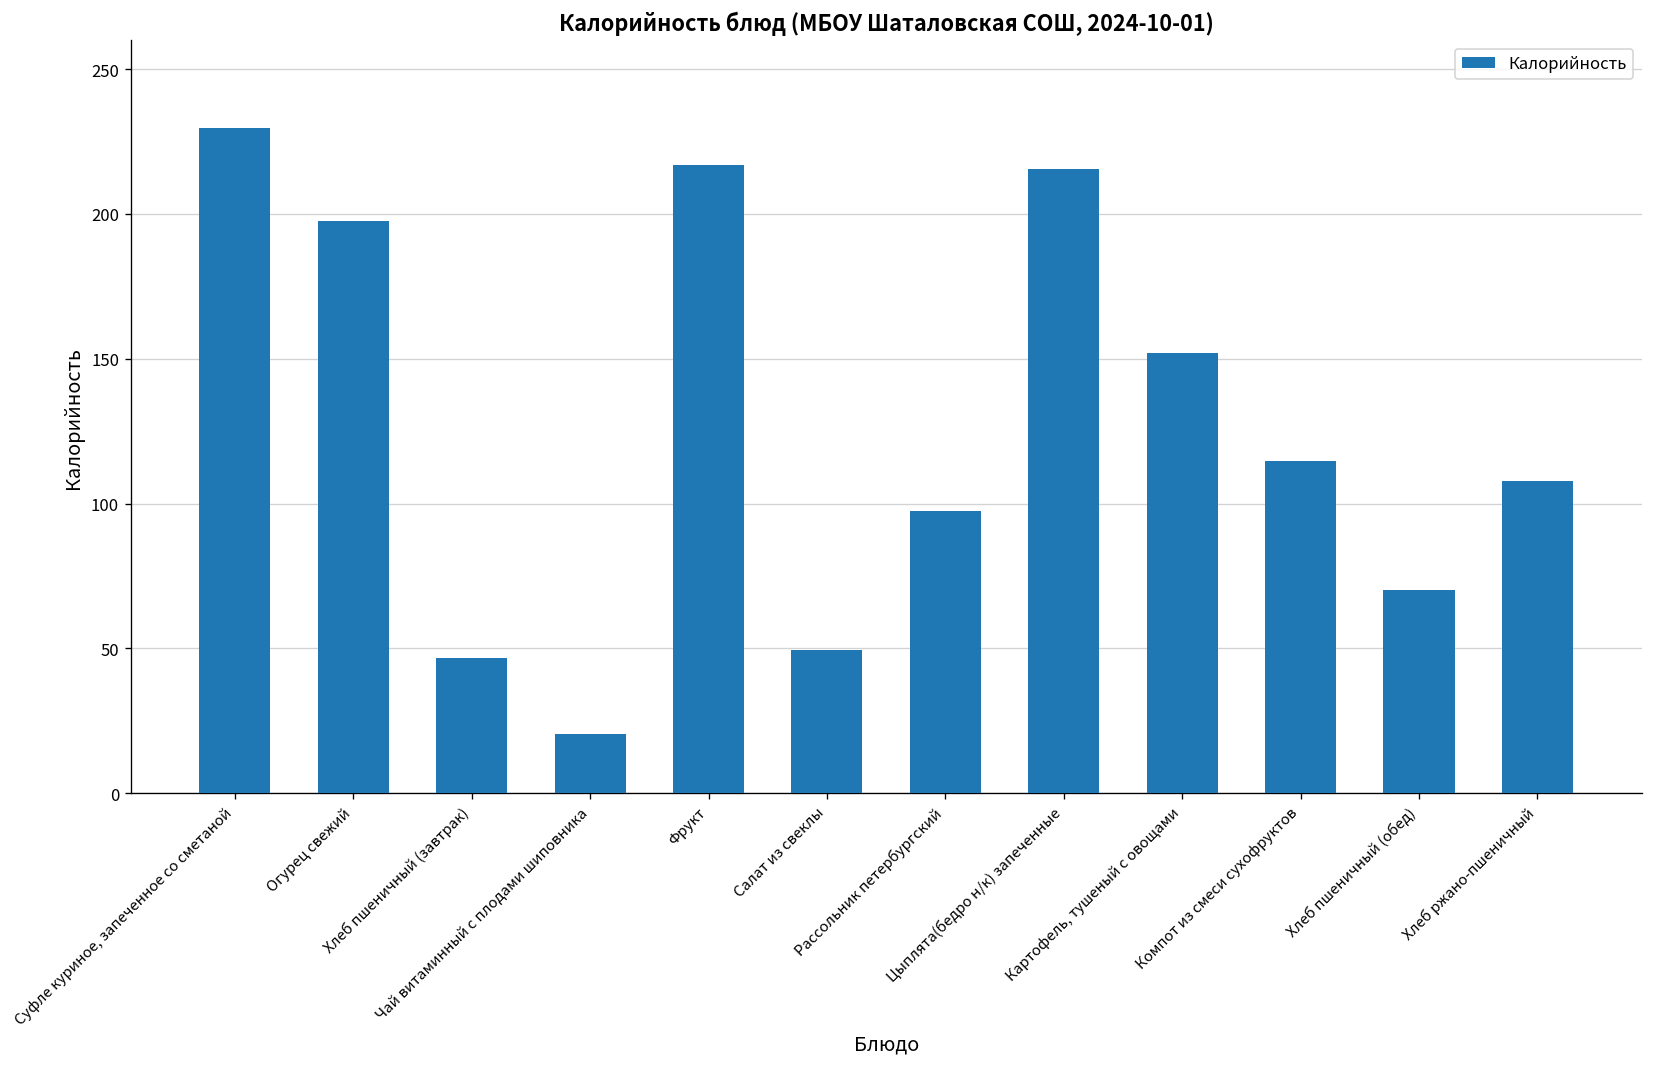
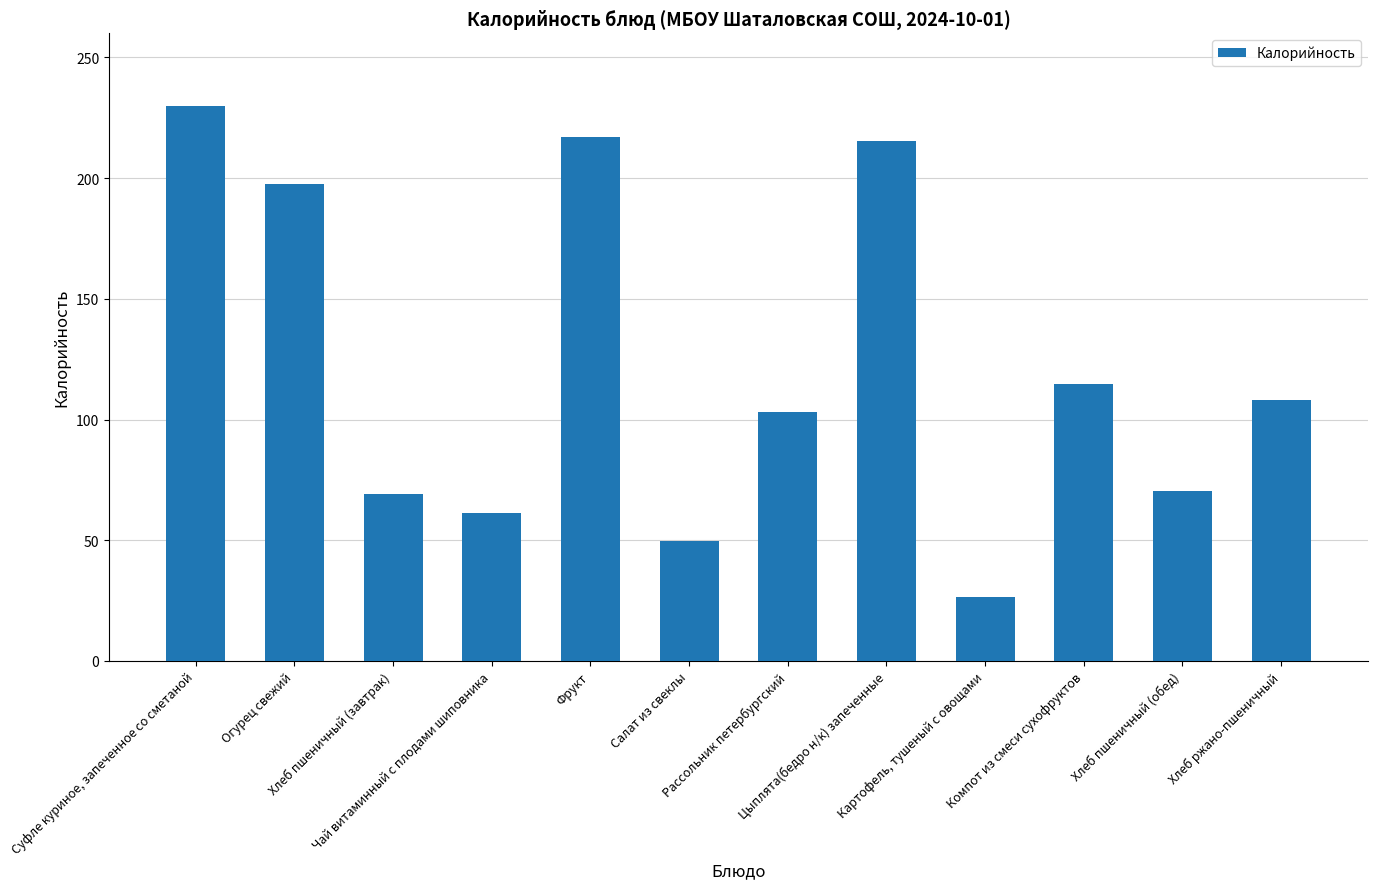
Хлеб пшеничный (завтрак): 47 -> 69
Чай витаминный с плодами шиповника: 21 -> 61
Рассольник петербургский: 98 -> 103
Картофель, тушеный с овощами: 152 -> 27
